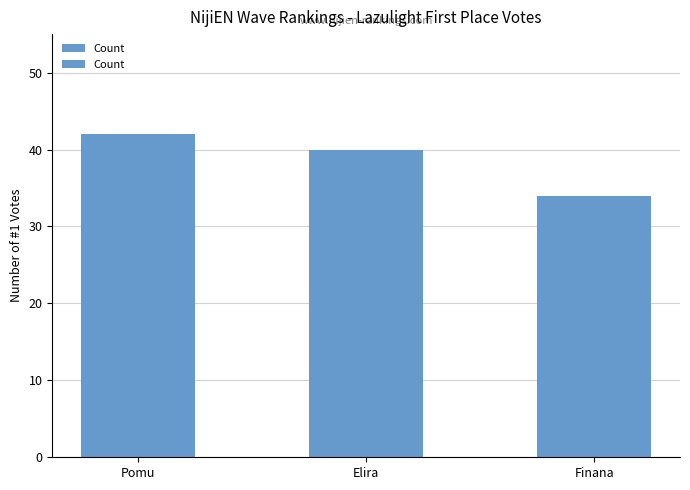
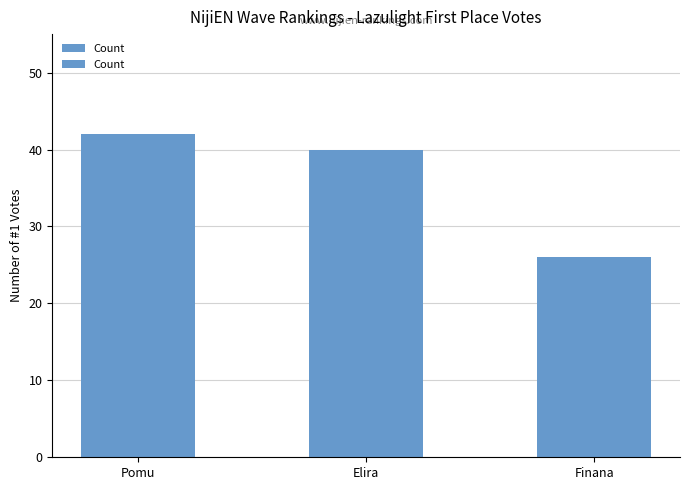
Finana: 34 -> 26
